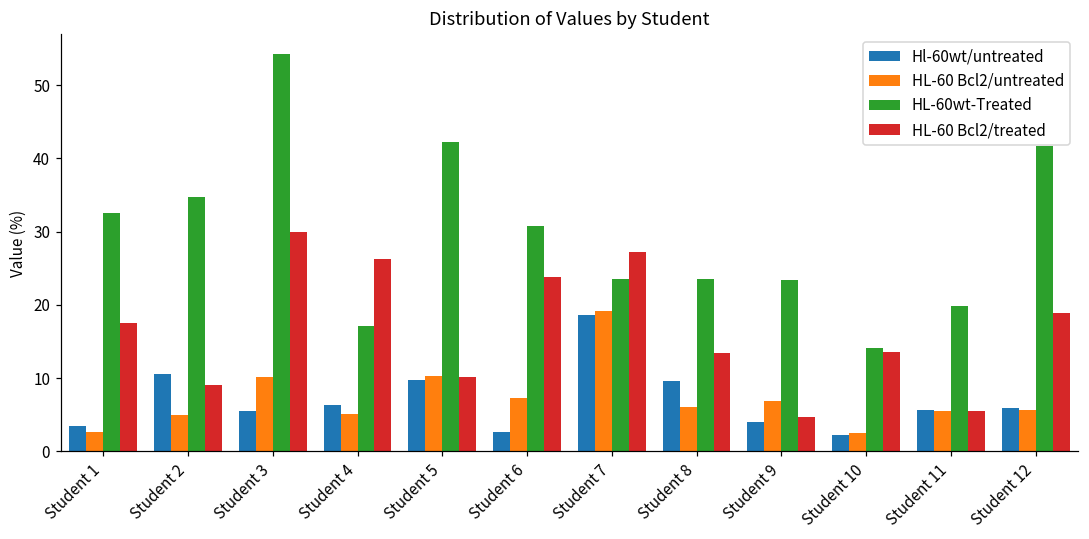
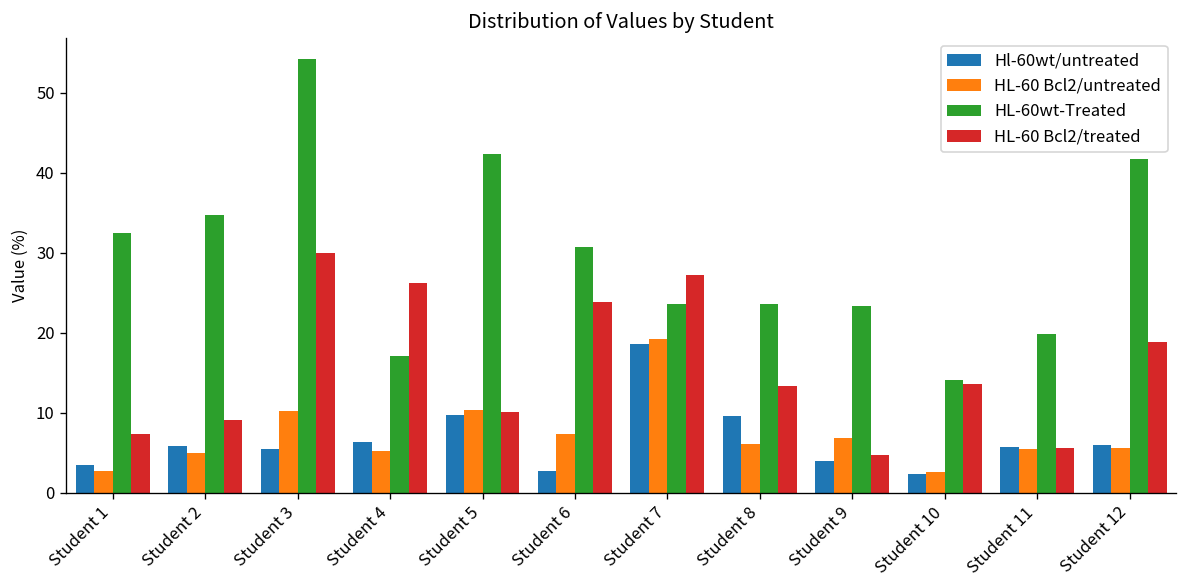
HL-60 Bcl2/treated, Student 1: 17 -> 7
Hl-60wt/untreated, Student 2: 11 -> 6
